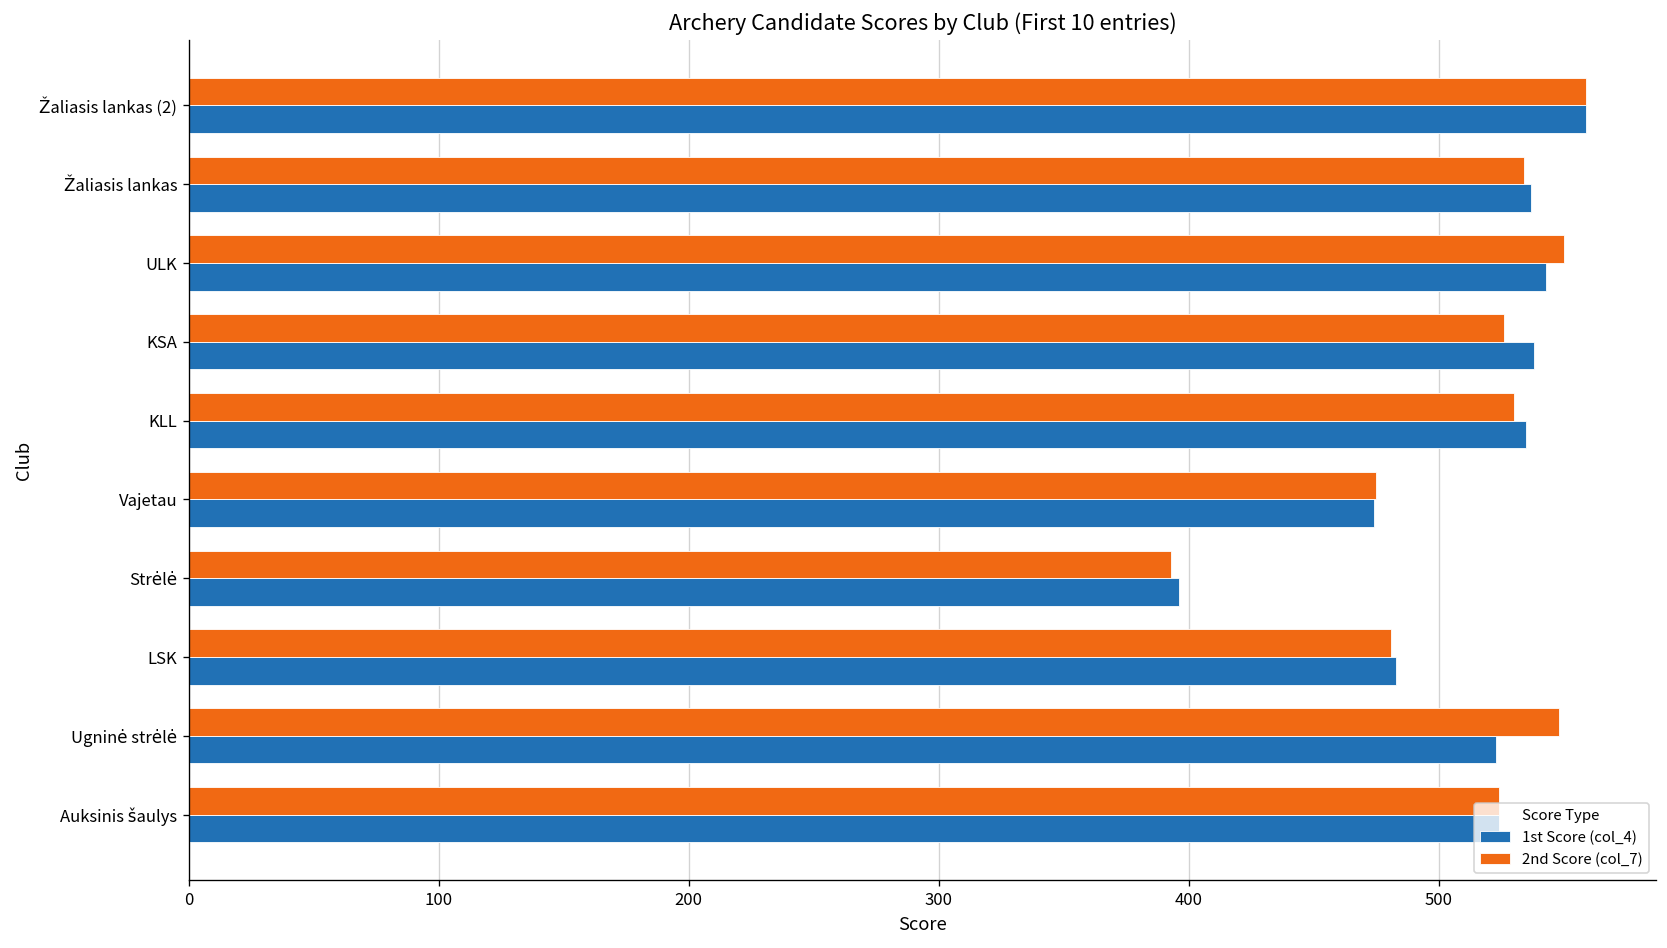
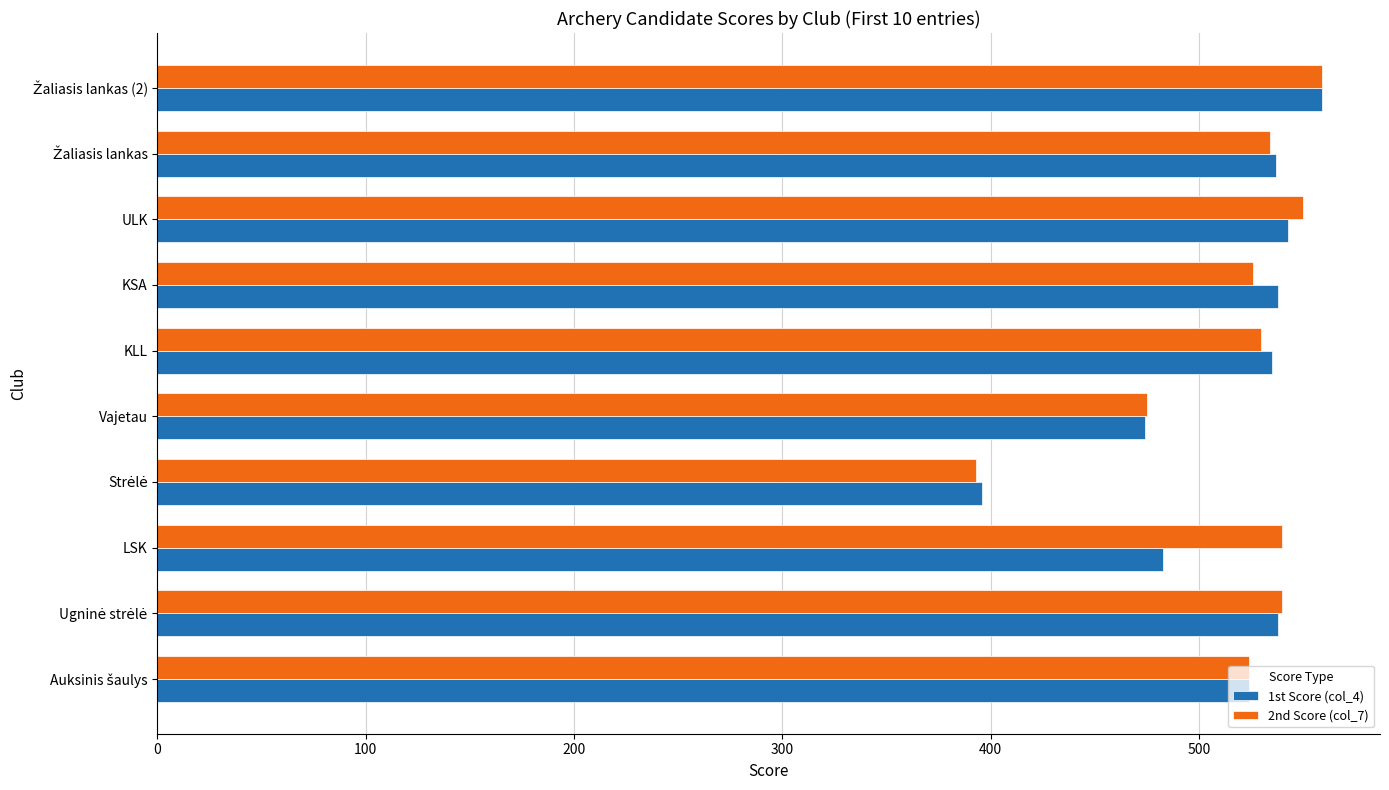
2nd Score (col_7), LSK: 481 -> 540
2nd Score (col_7), Ugninė strėlė: 548 -> 540
1st Score (col_4), Ugninė strėlė: 523 -> 538
